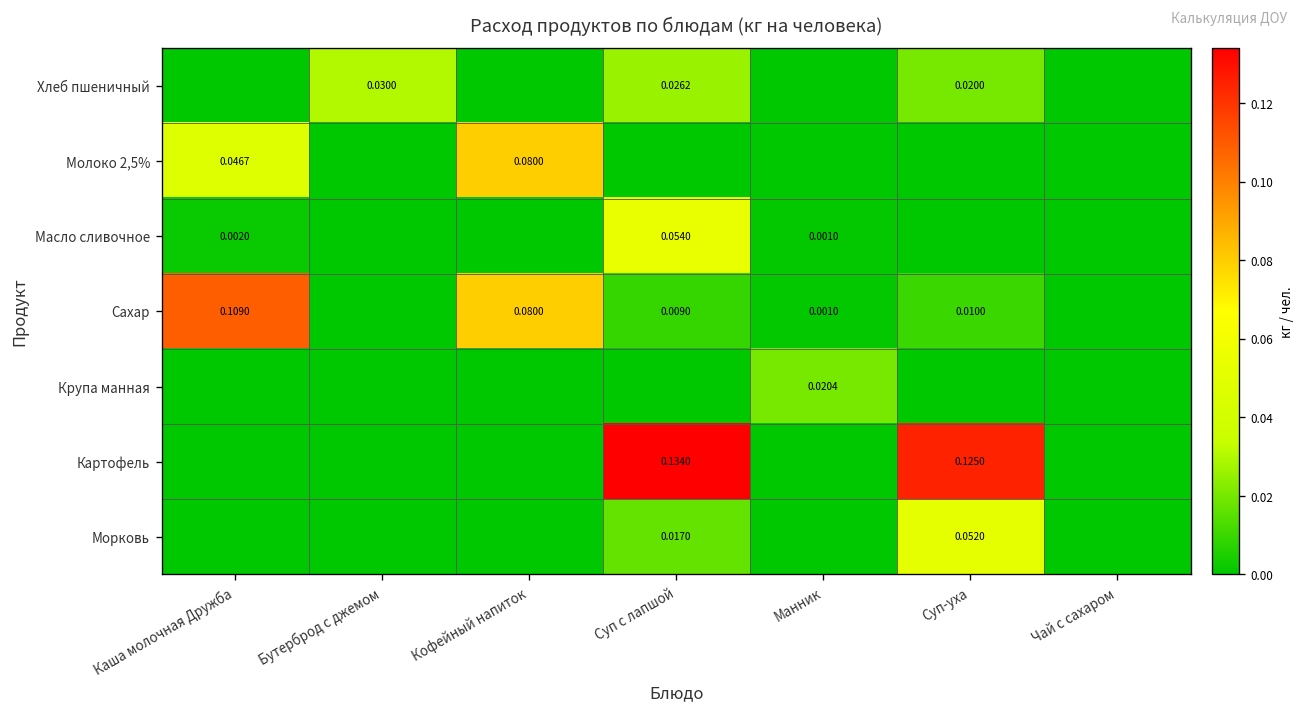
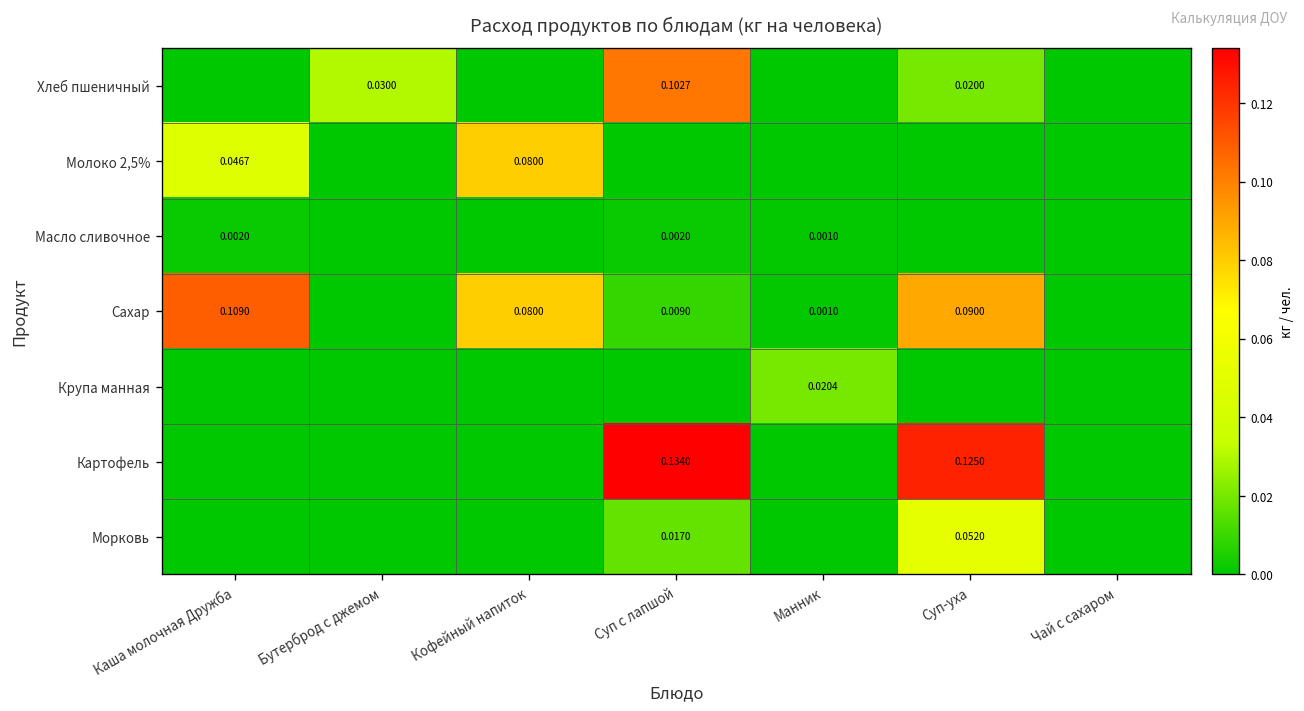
Хлеб пшеничный, Суп с лапшой: 0.0262 -> 0.1027
Масло сливочное, Суп с лапшой: 0.0540 -> 0.0020
Сахар, Суп-уха: 0.0100 -> 0.0900
